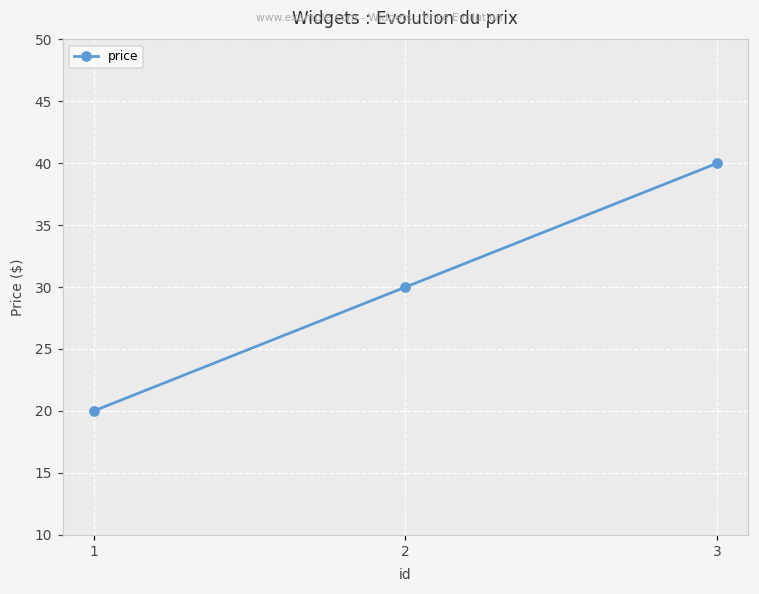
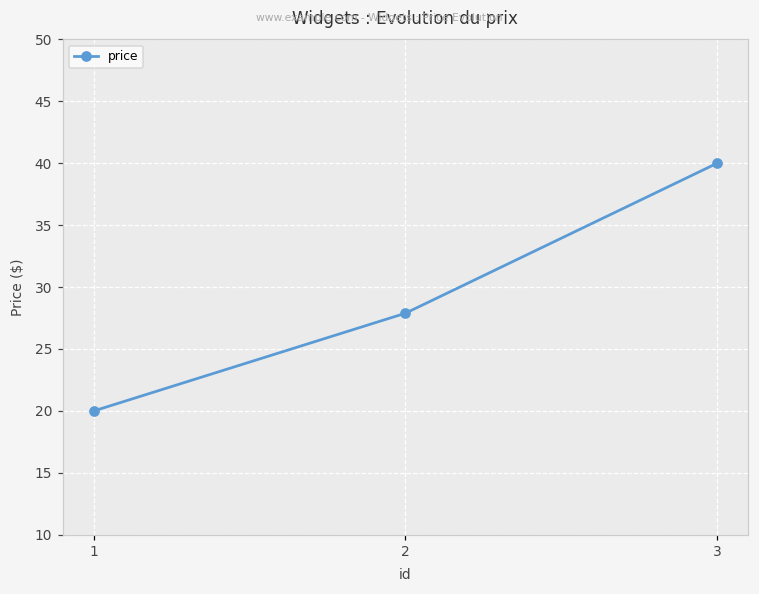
2: 30.0 -> 27.9
